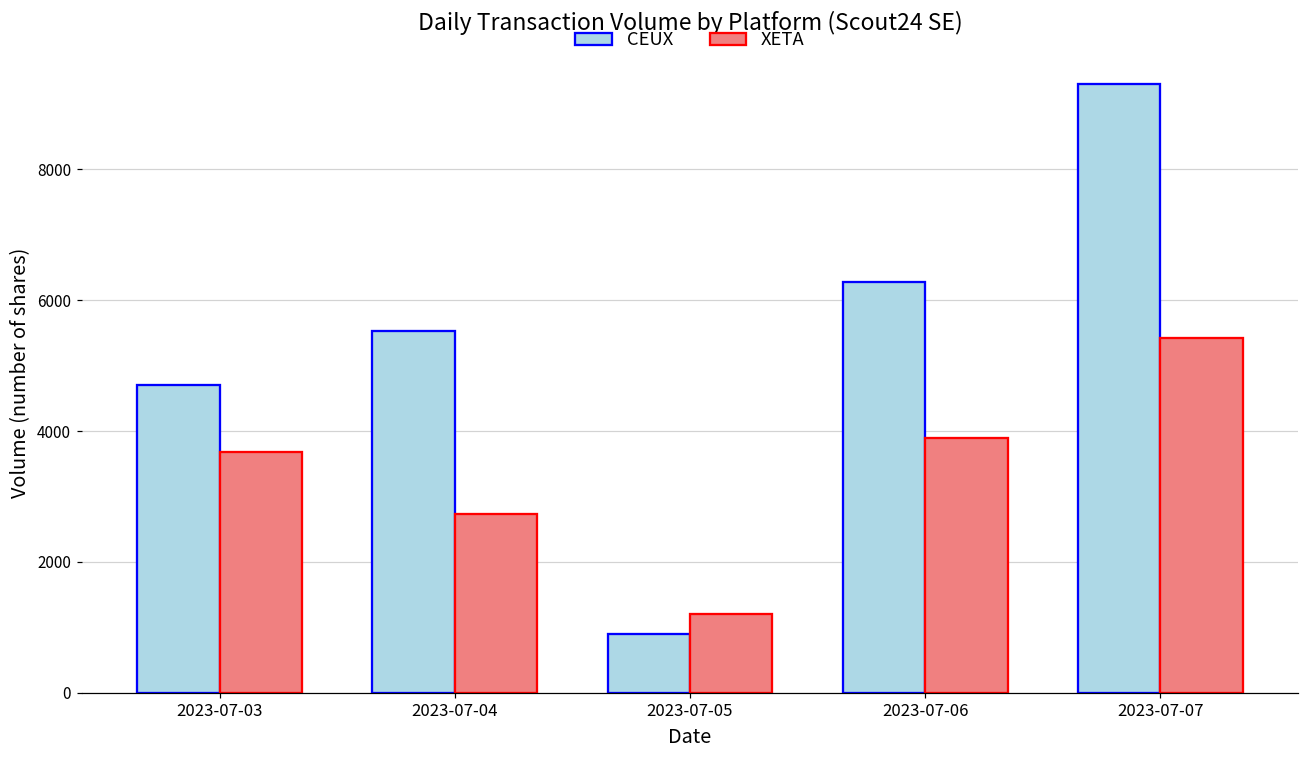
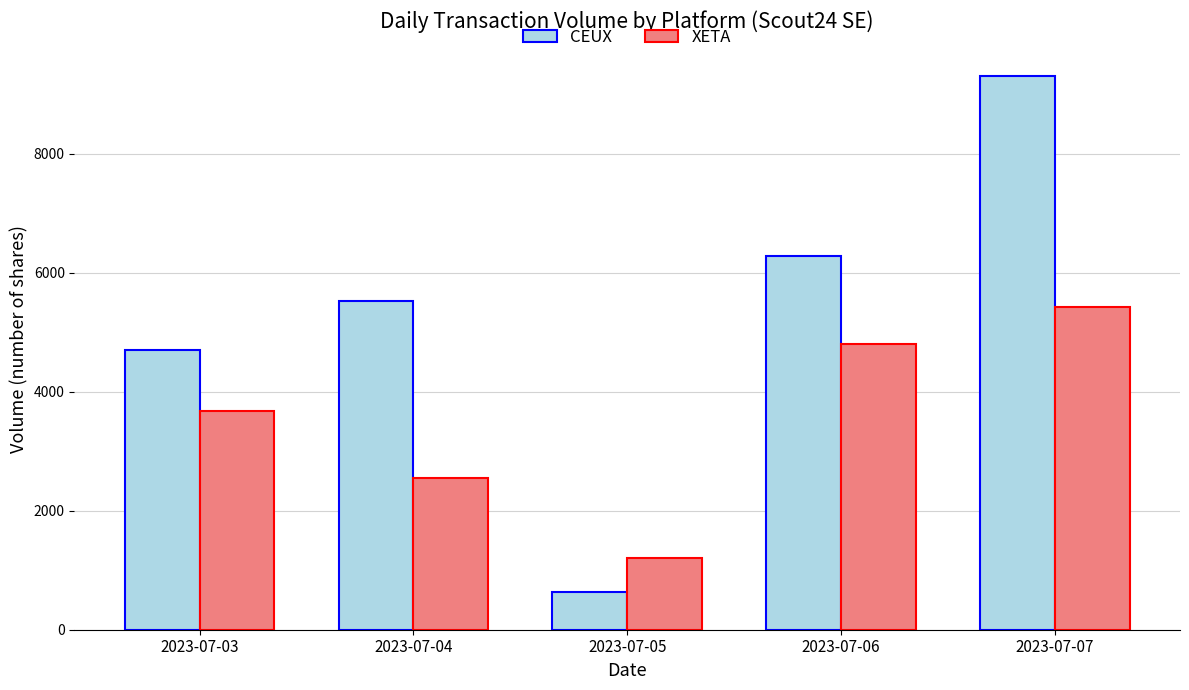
XETA, 2023-07-04: 2700 -> 2500
CEUX, 2023-07-05: 900 -> 600
XETA, 2023-07-06: 3900 -> 4800
